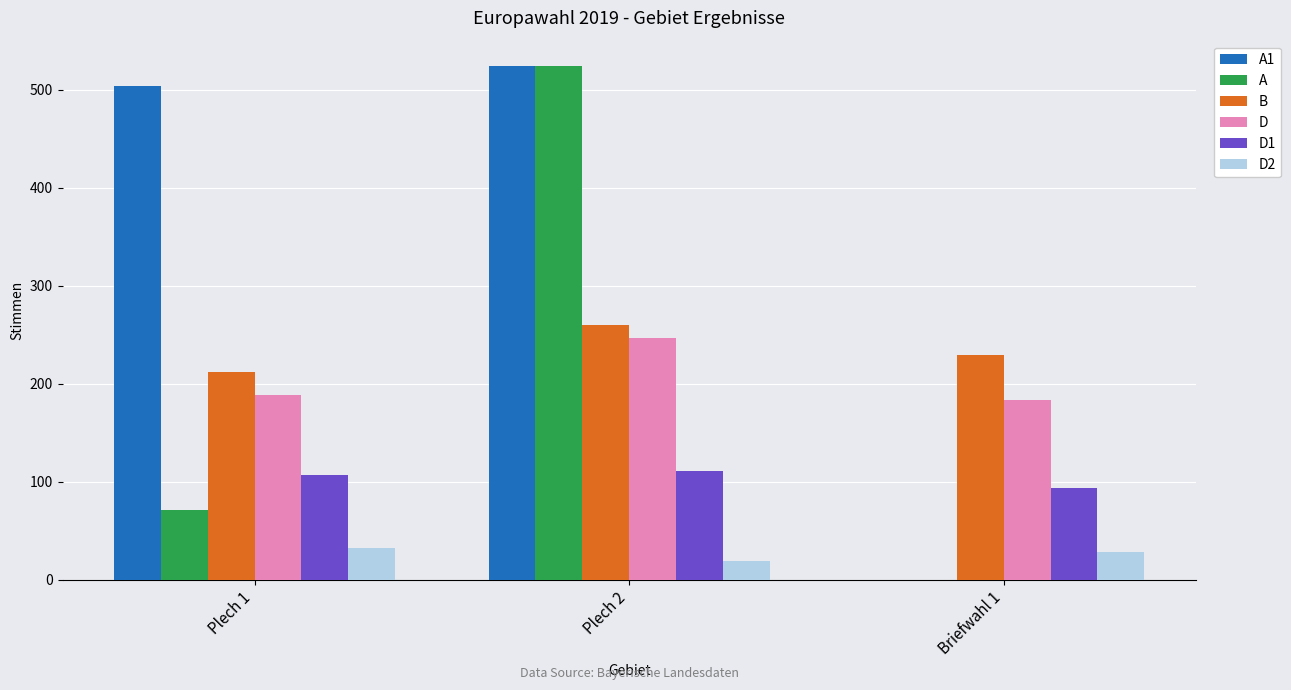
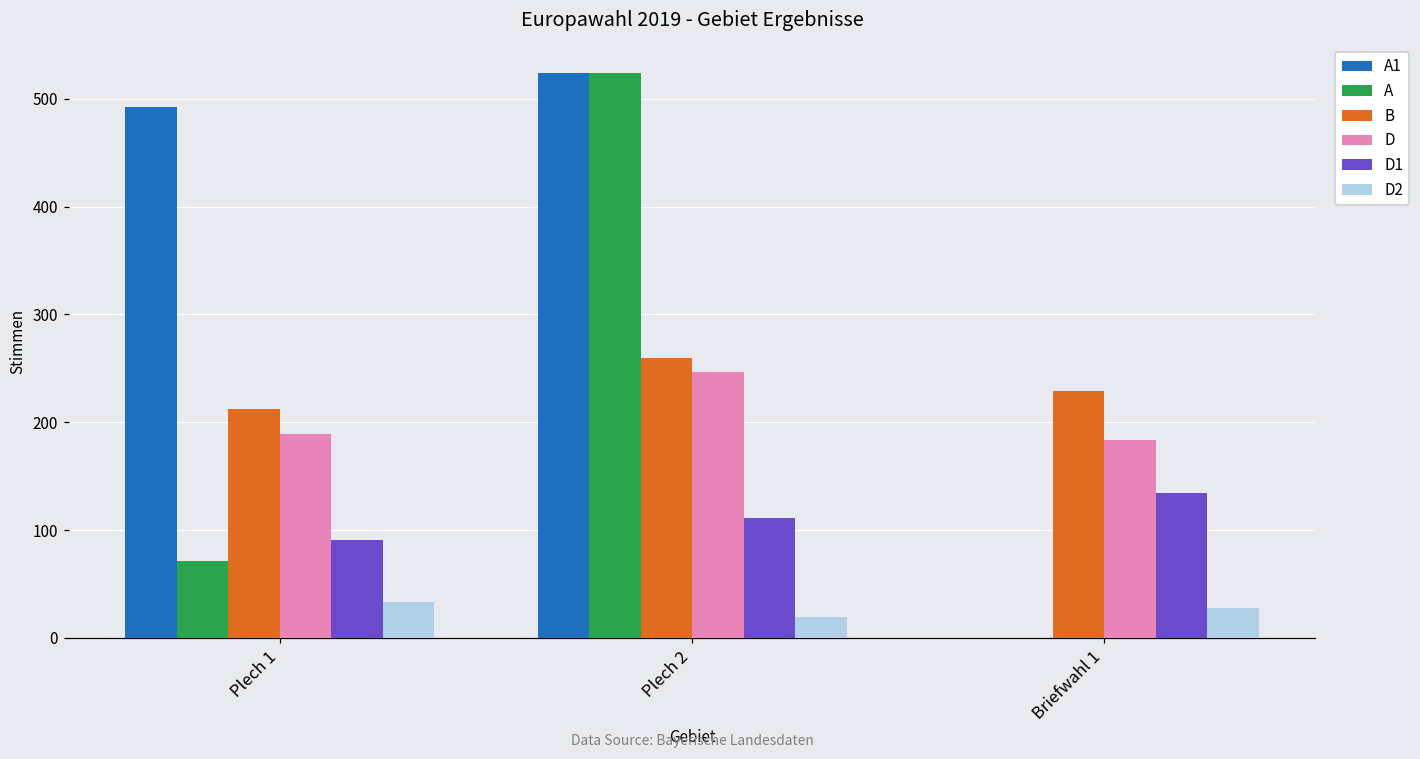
A1, Plech 1: 500 -> 490
D1, Plech 1: 110 -> 90
D1, Briefwahl 1: 90 -> 130
